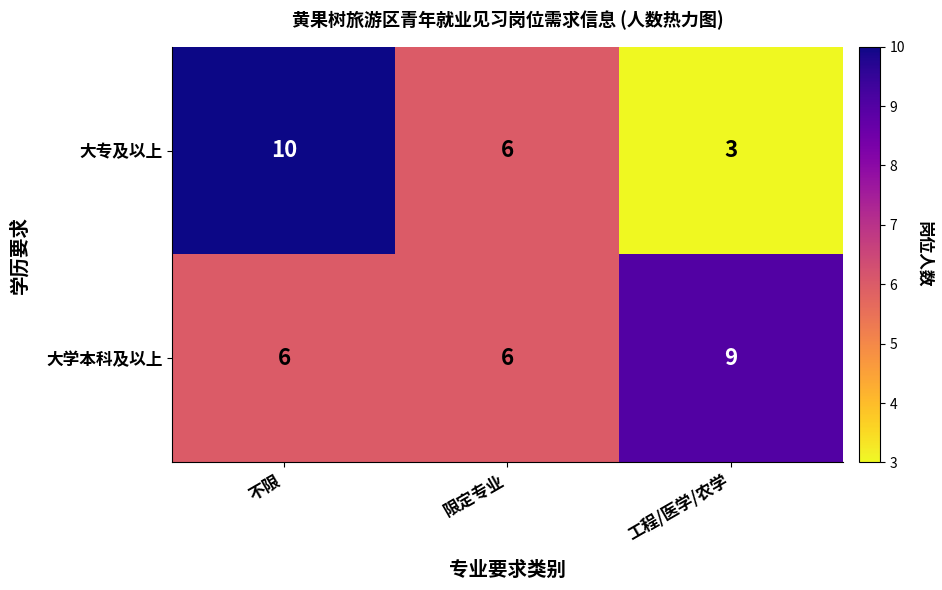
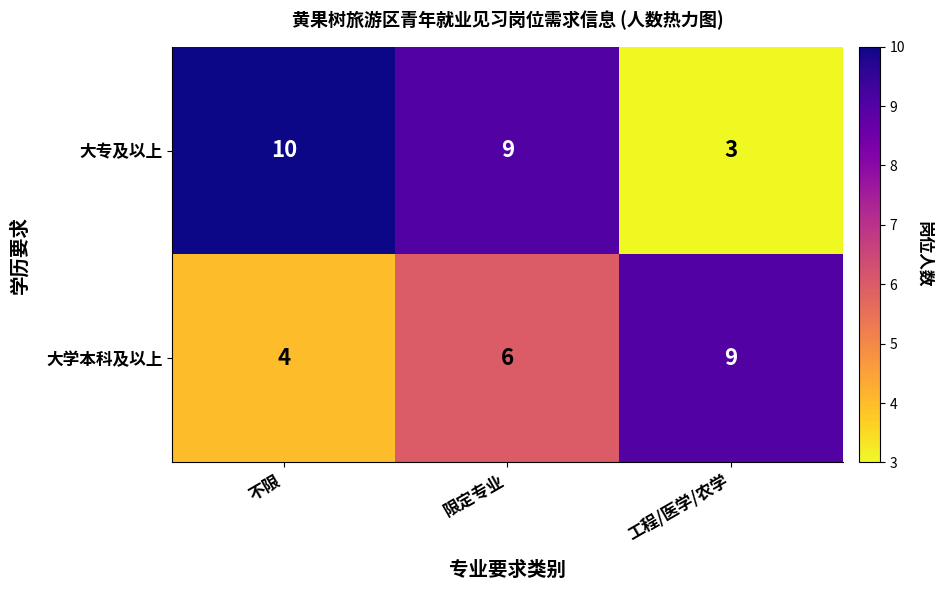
大专及以上, 限定专业: 6 -> 9
大学本科及以上, 不限: 6 -> 4
